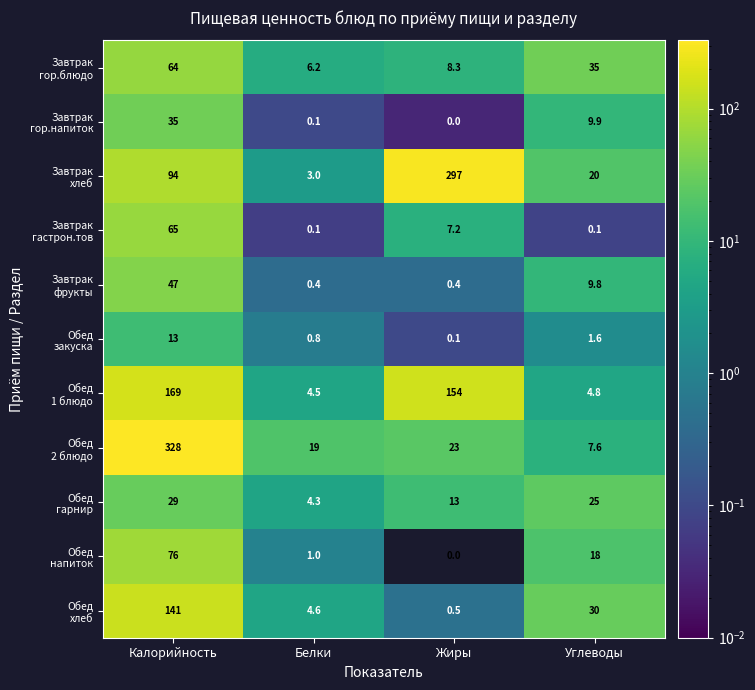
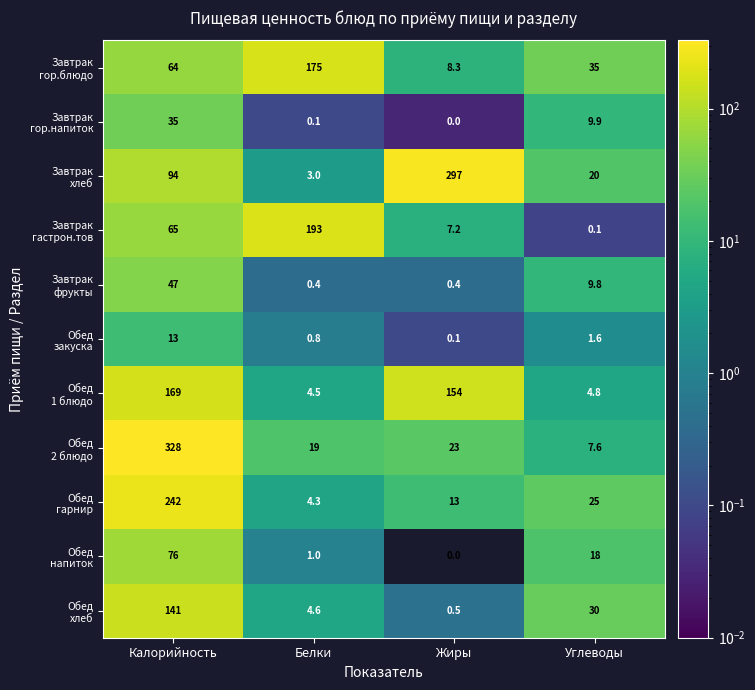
Завтрак гор.блюдо, Белки: 6.2 -> 175
Завтрак гастрон.тов, Белки: 0.1 -> 193
Обед гарнир, Калорийность: 29 -> 242
